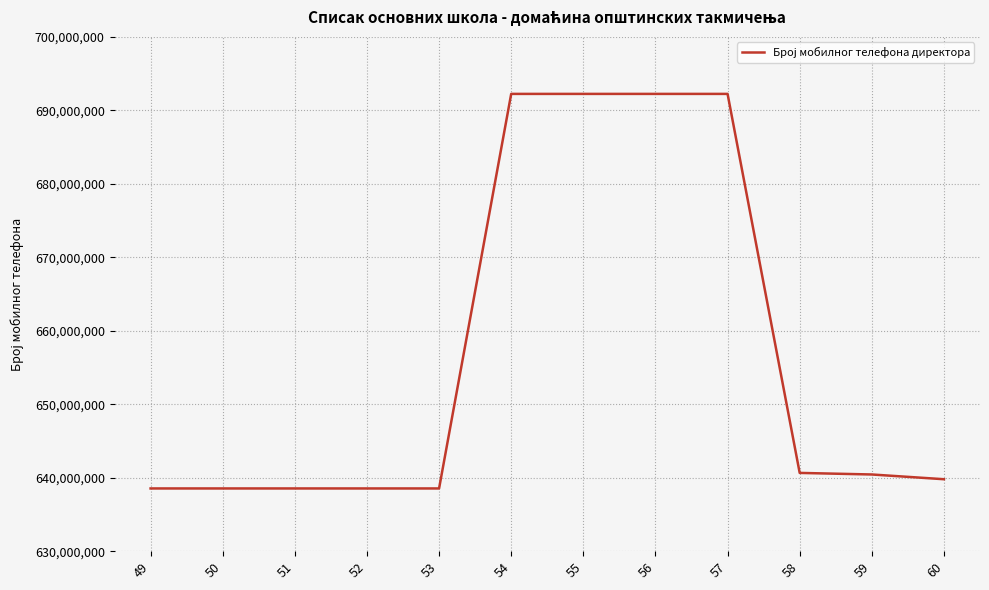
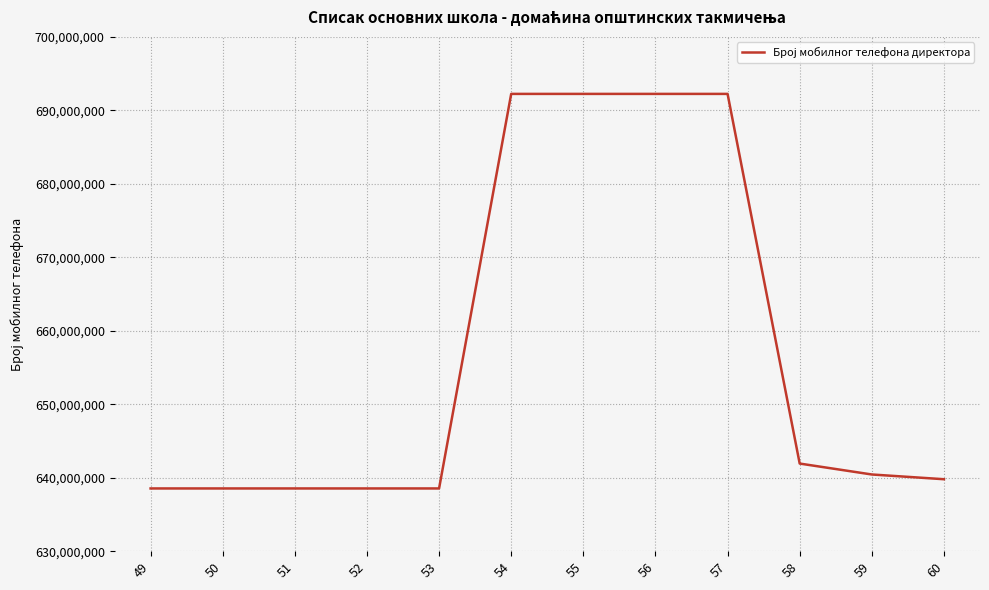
58: 641,000,000 -> 642,000,000
